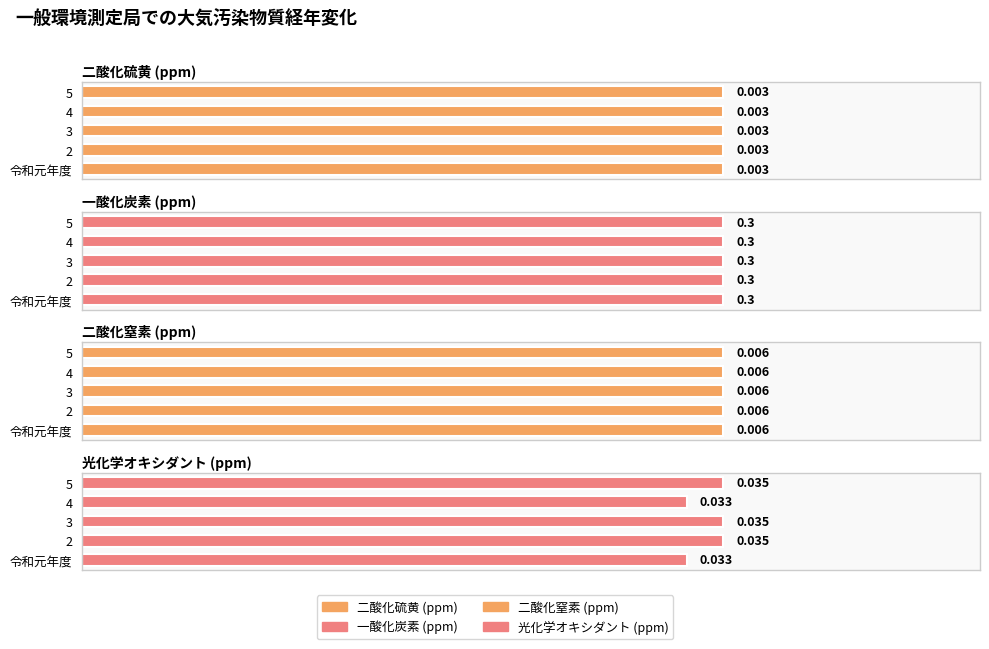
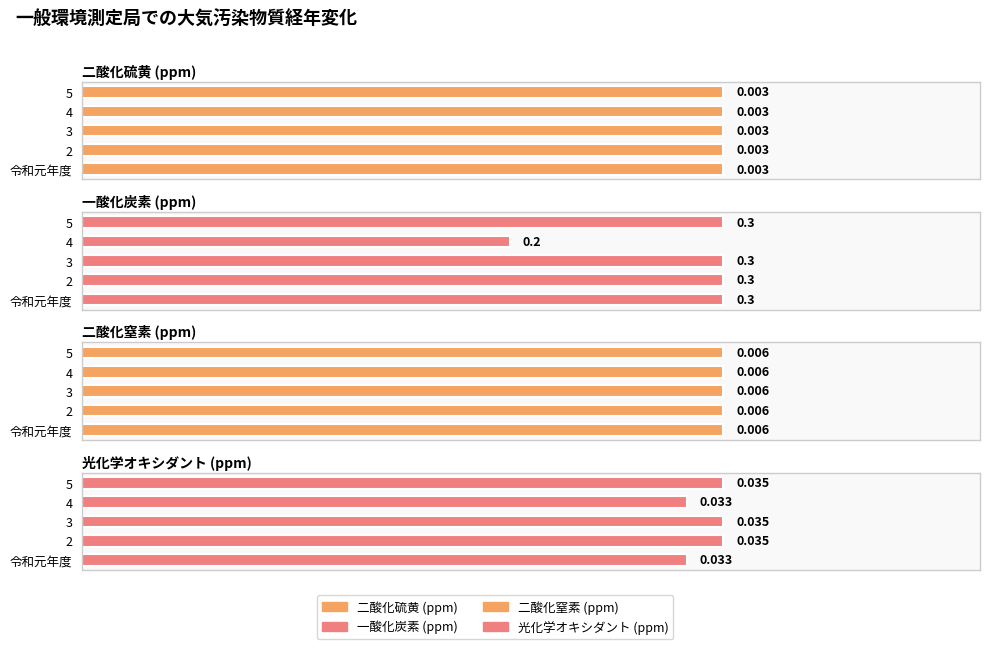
一酸化炭素 (ppm), 4: 0.3 -> 0.2
